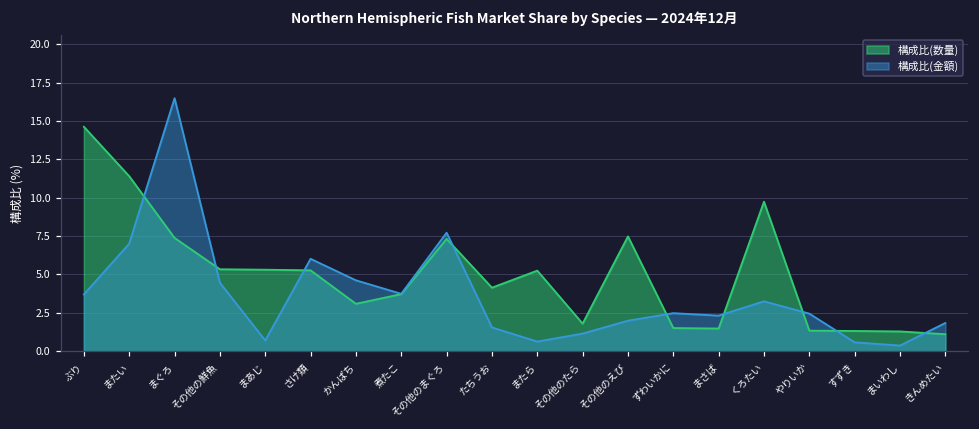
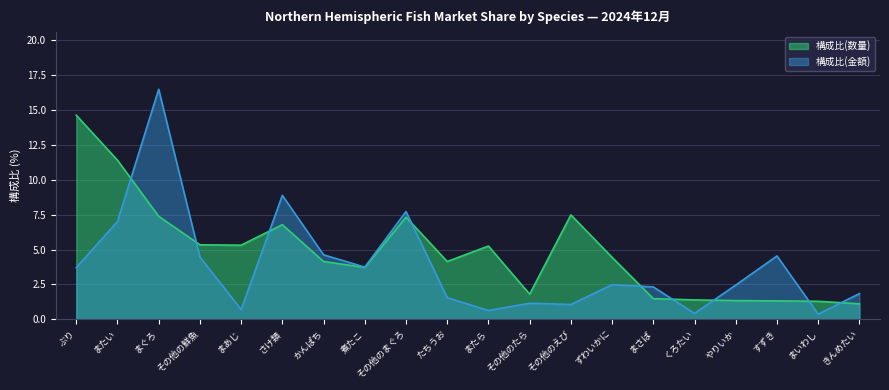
構成比(数量), さけ類: 5.3 -> 6.8
構成比(金額), さけ類: 6.0 -> 8.9
構成比(数量), かんぱち: 3.1 -> 4.1
構成比(金額), その他のえび: 2.0 -> 1.1
構成比(数量), ずわいかに: 1.5 -> 4.4
構成比(数量), くろたい: 9.7 -> 1.4
構成比(金額), くろたい: 3.3 -> 0.4
構成比(金額), すずき: 0.6 -> 4.5
